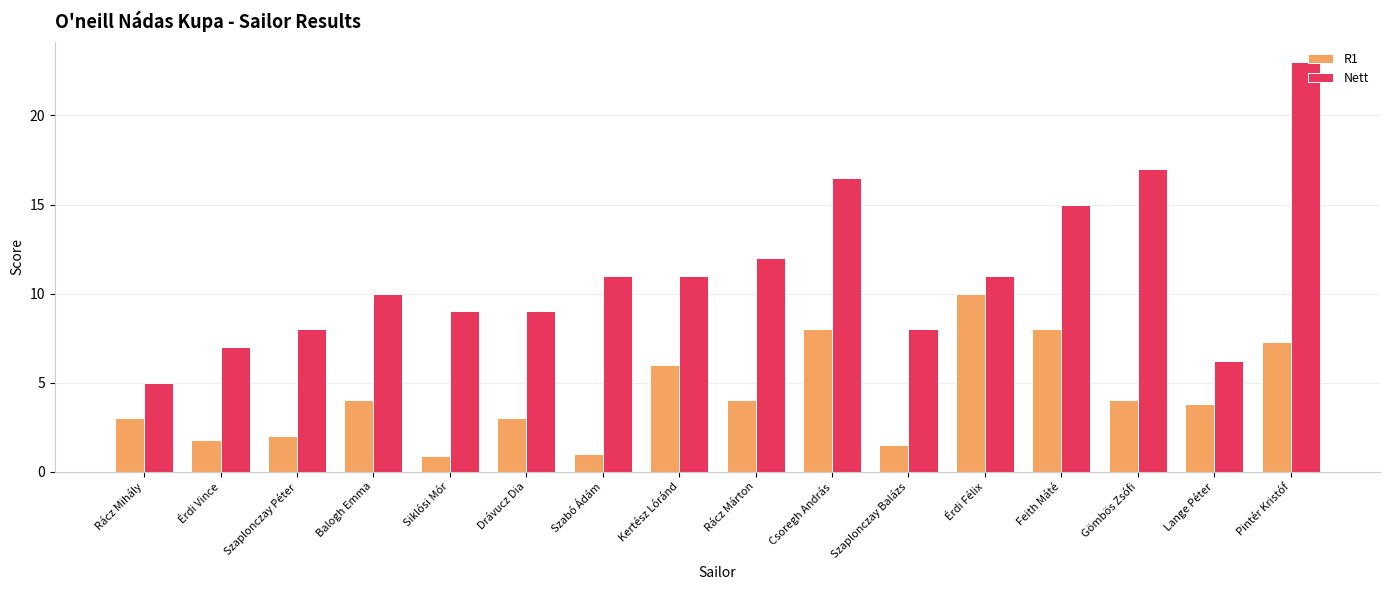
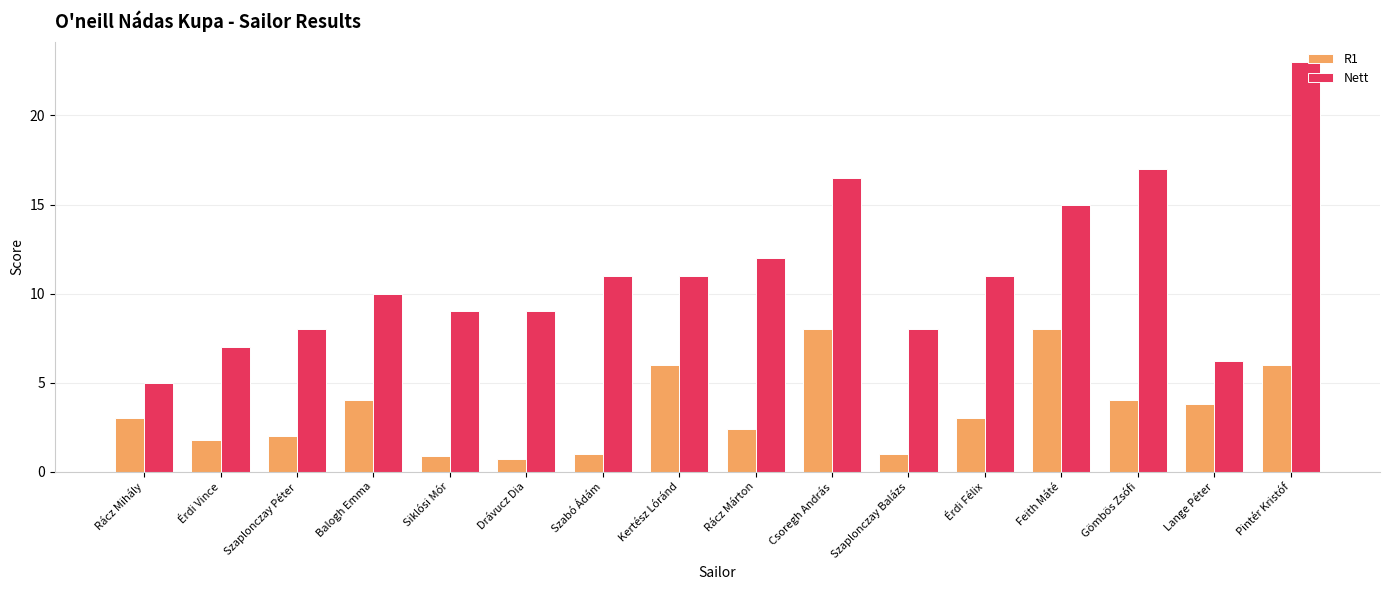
R1, Drávucz Dia: 3.0 -> 0.7
R1, Rácz Márton: 4.0 -> 2.4
R1, Szaplonczay Balázs: 1.5 -> 1.0
R1, Érdi Félix: 10 -> 3
R1, Pintér Kristóf: 7.3 -> 6.0
